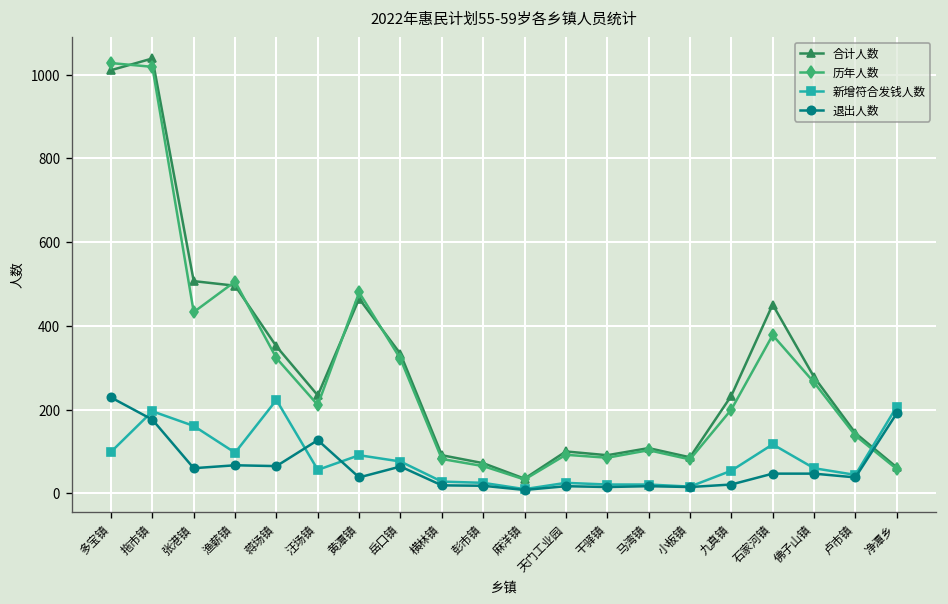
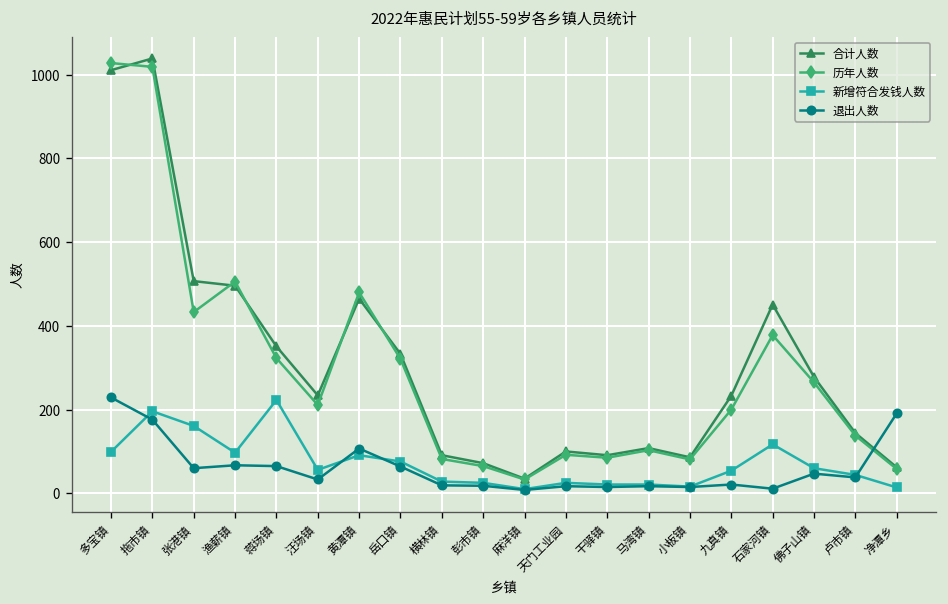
退出人数, 汪场镇: 130 -> 30
退出人数, 黄潭镇: 40 -> 110
退出人数, 石家河镇: 50 -> 10
新增符合发钱人数, 净潭乡: 210 -> 10
